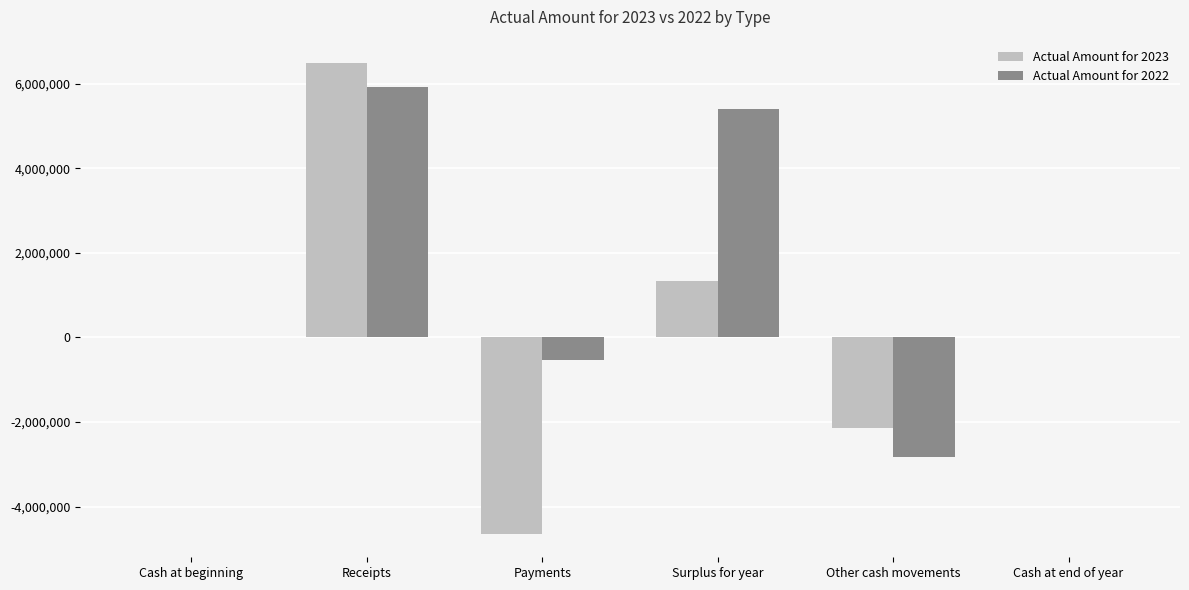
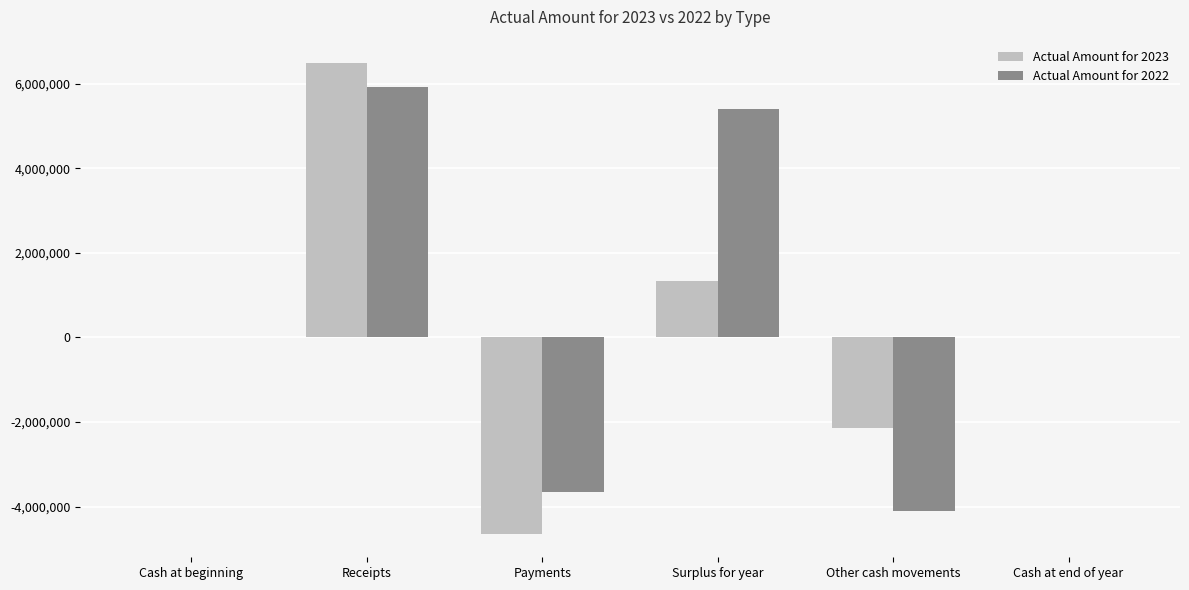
Actual Amount for 2022, Payments: -500,000 -> -3,600,000
Actual Amount for 2022, Other cash movements: -2,800,000 -> -4,100,000
